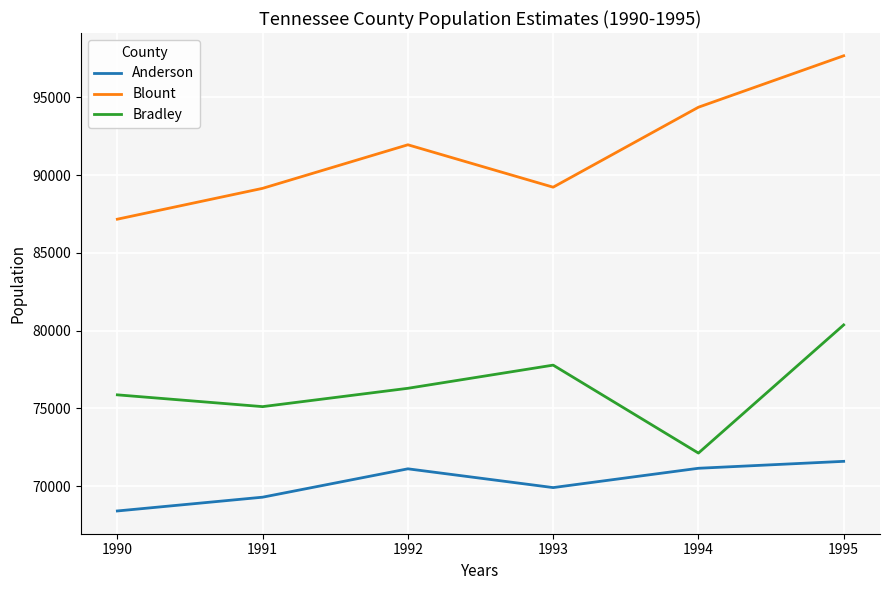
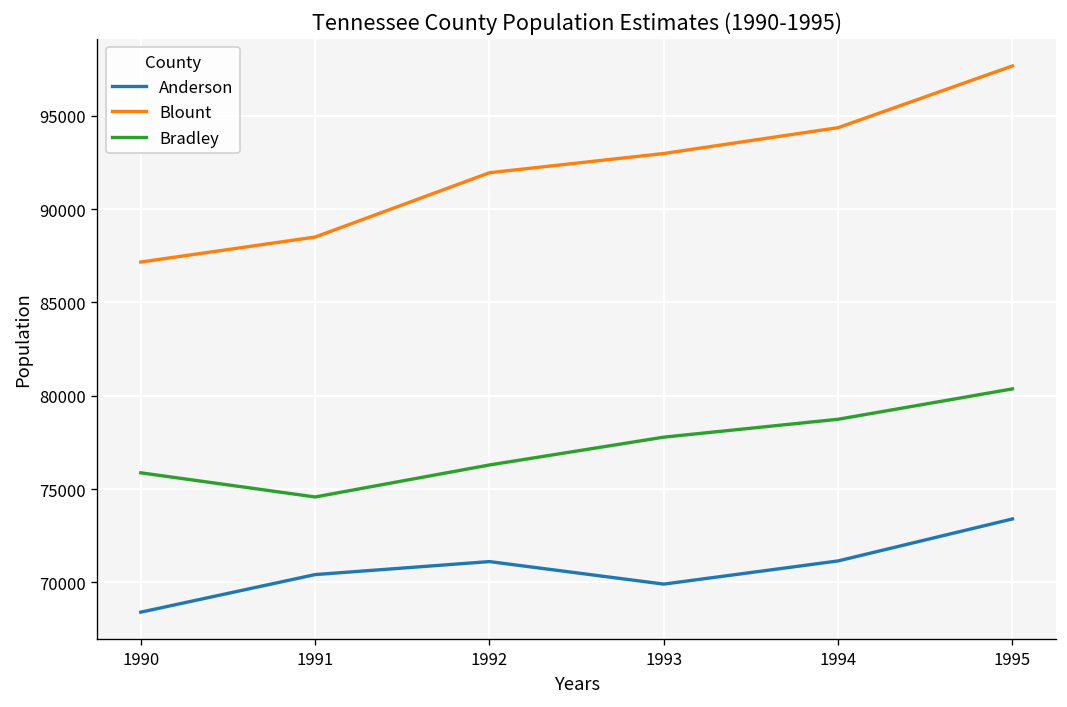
Anderson, 1991: 69300 -> 70400
Blount, 1991: 89200 -> 88500
Bradley, 1991: 75100 -> 74600
Blount, 1993: 89200 -> 93000
Bradley, 1994: 72100 -> 78700
Anderson, 1995: 71600 -> 73400
